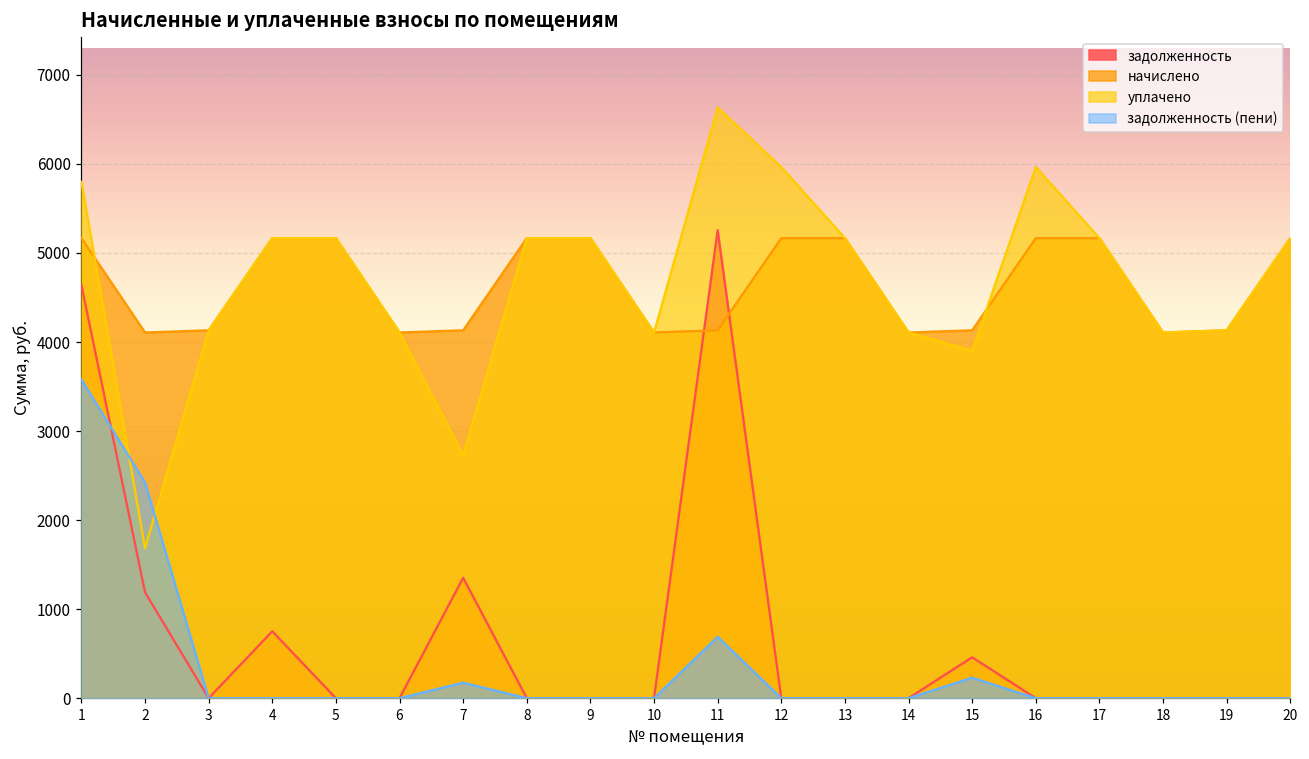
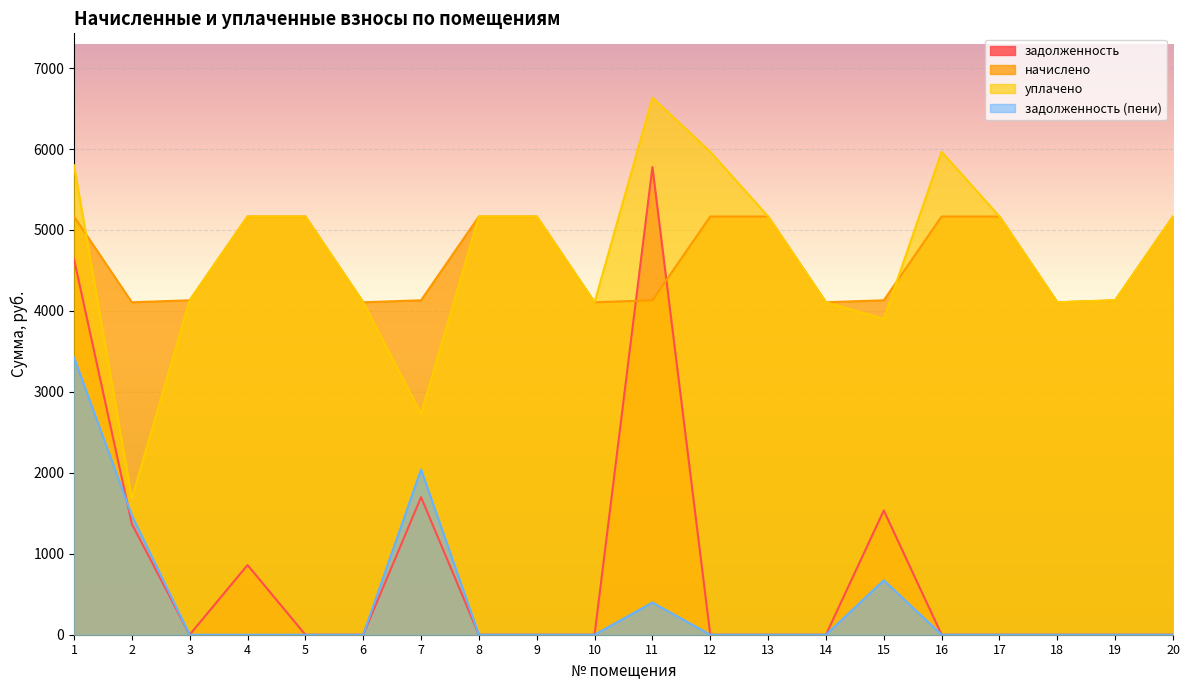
задолженность (пени), 1: 3600 -> 3400
задолженность, 2: 1200 -> 1400
задолженность (пени), 2: 2400 -> 1500
задолженность, 4: 800 -> 900
задолженность, 7: 1400 -> 1700
задолженность (пени), 7: 200 -> 2000
задолженность, 11: 5300 -> 5800
задолженность (пени), 11: 700 -> 400
задолженность, 15: 500 -> 1500
задолженность (пени), 15: 200 -> 700
